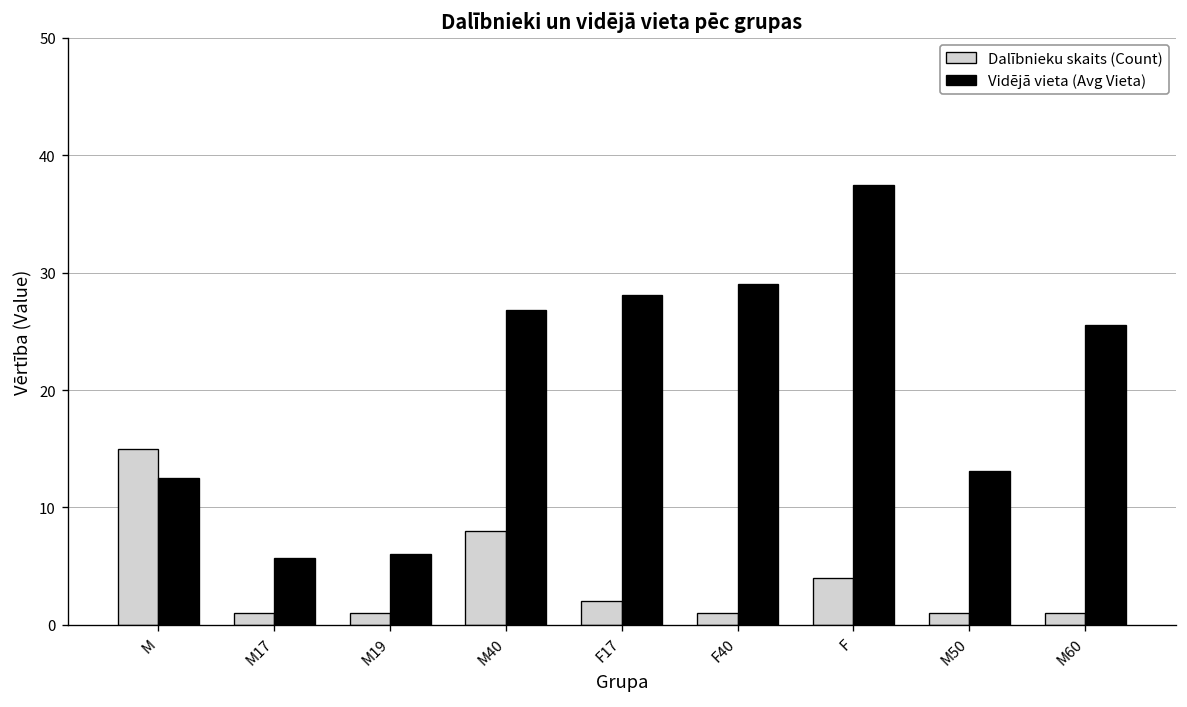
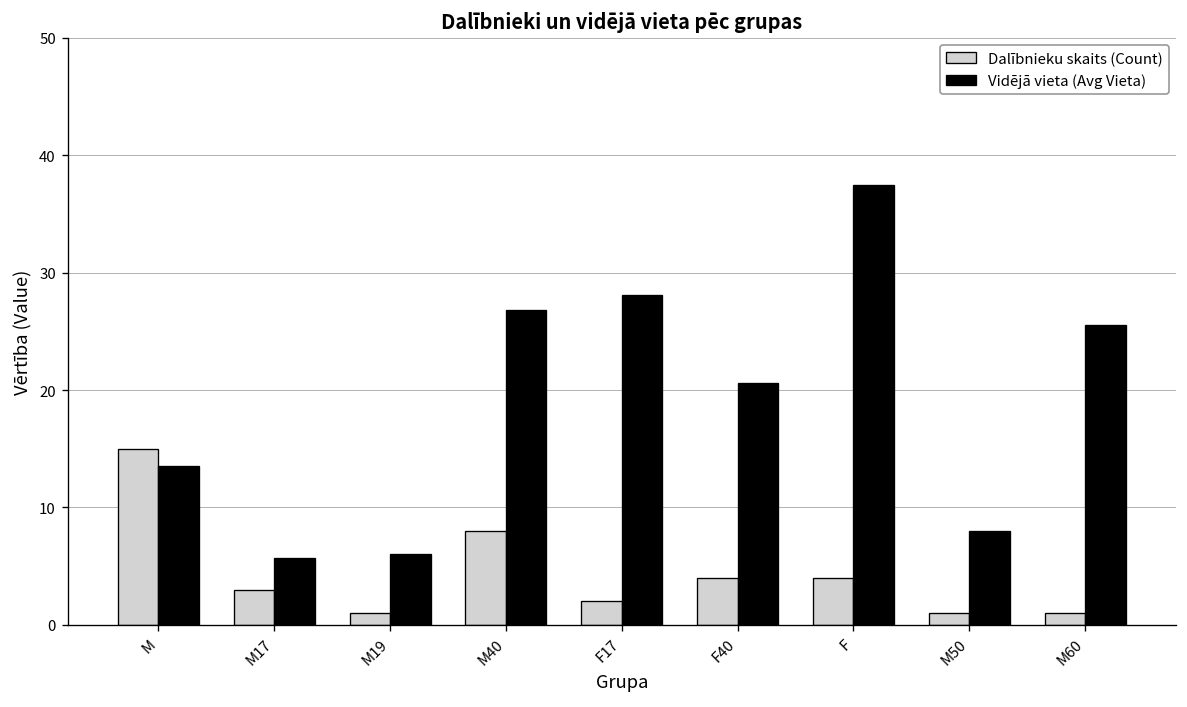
Vidējā vieta (Avg Vieta), M: 13 -> 14
Dalībnieku skaits (Count), M17: 1 -> 3
Dalībnieku skaits (Count), F40: 1 -> 4
Vidējā vieta (Avg Vieta), F40: 29 -> 21
Vidējā vieta (Avg Vieta), M50: 13 -> 8
